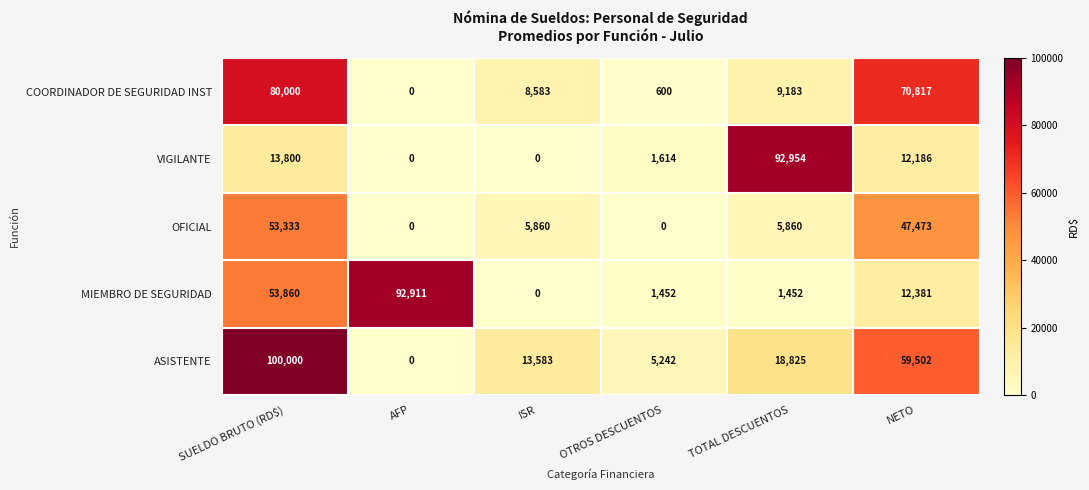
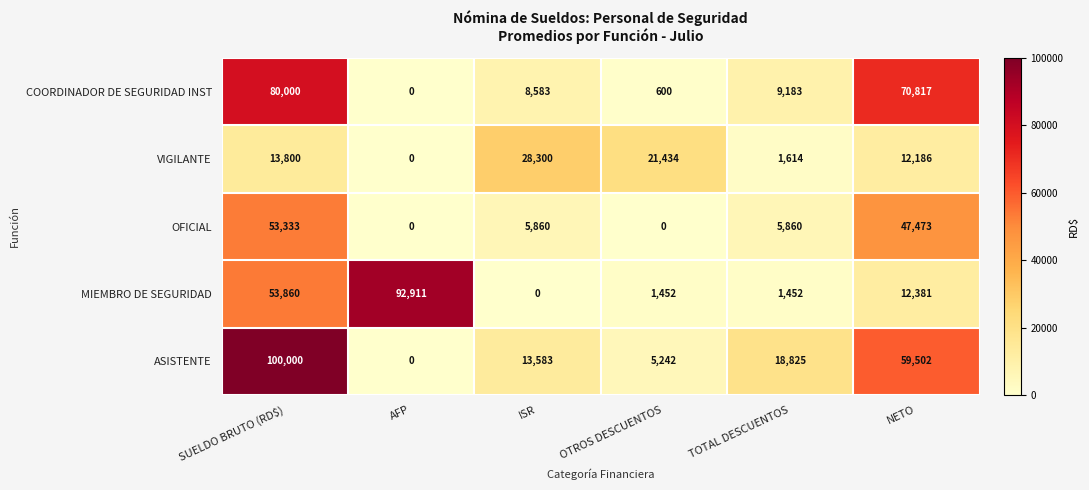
VIGILANTE, ISR: 0 -> 28,300
VIGILANTE, OTROS DESCUENTOS: 1,614 -> 21,434
VIGILANTE, TOTAL DESCUENTOS: 92,954 -> 1,614
